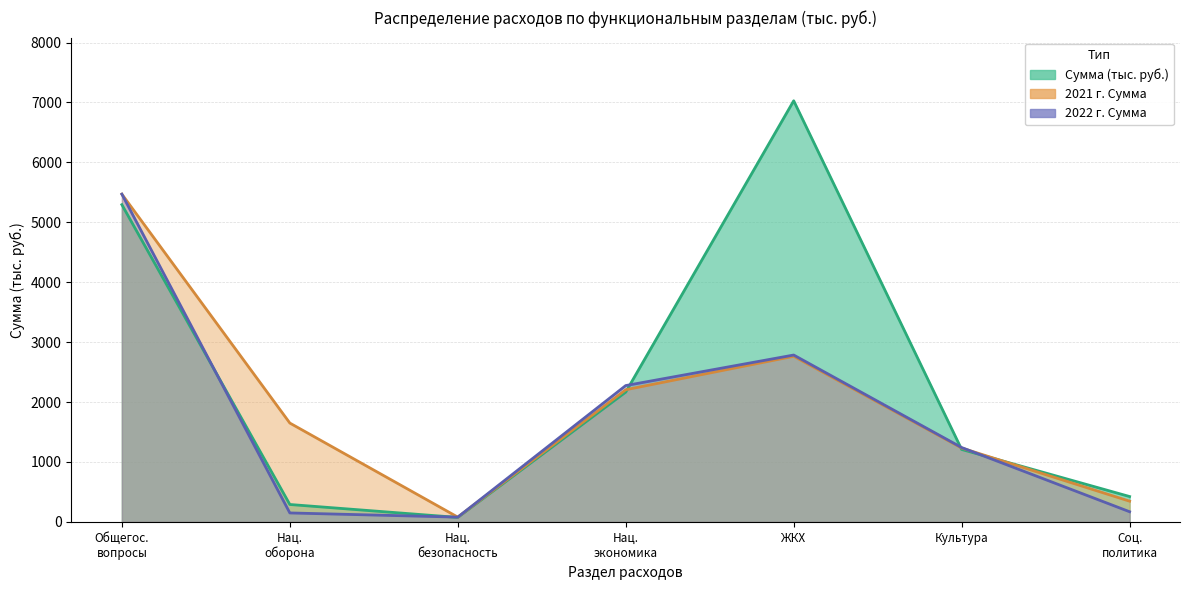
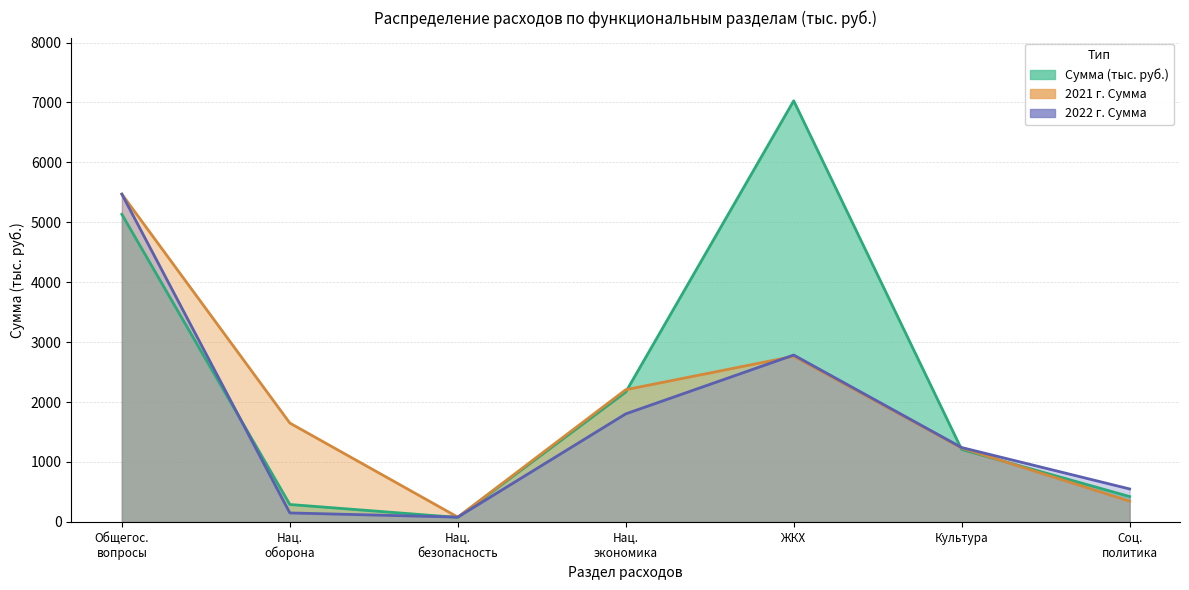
Сумма (тыс. руб.), Общегос. вопросы: 5300 -> 5100
2022 г. Сумма, Нац. экономика: 2300 -> 1800
2022 г. Сумма, Соц. политика: 200 -> 600
